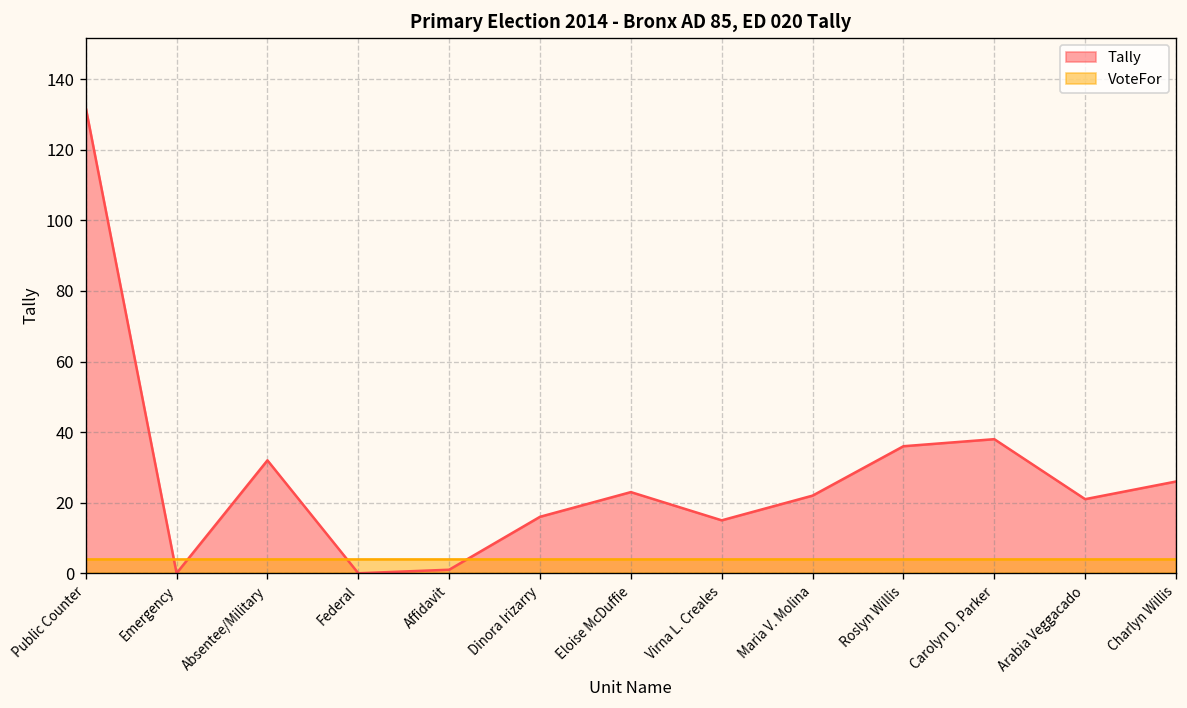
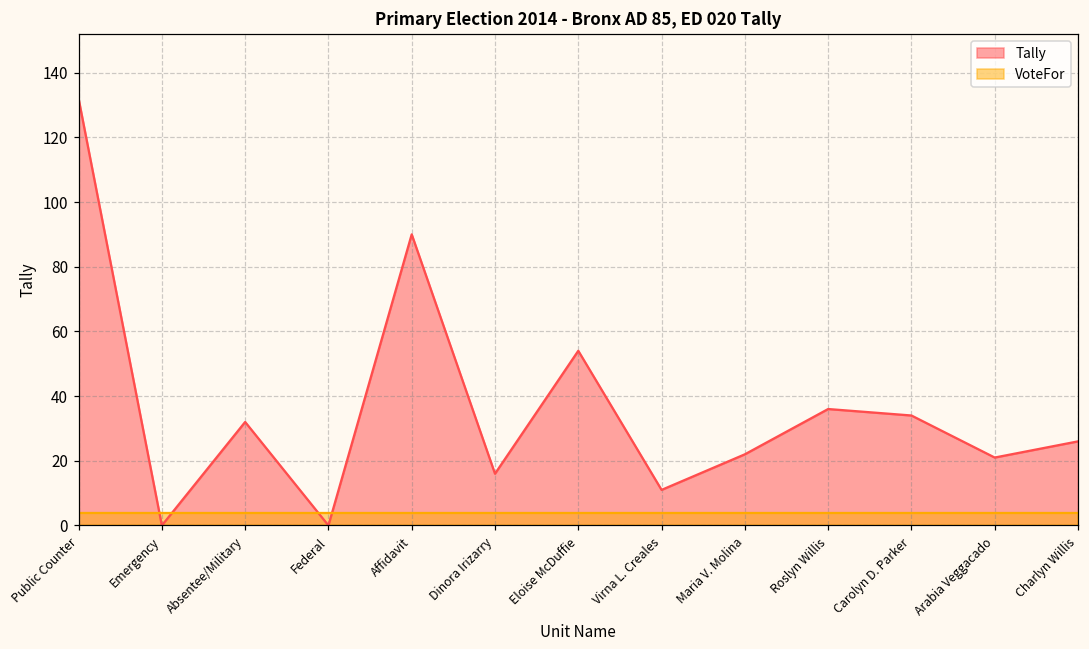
Tally, Affidavit: 1 -> 90
Tally, Eloise McDuffie: 23 -> 54
Tally, Virna L. Creales: 15 -> 11
Tally, Carolyn D. Parker: 38 -> 34
